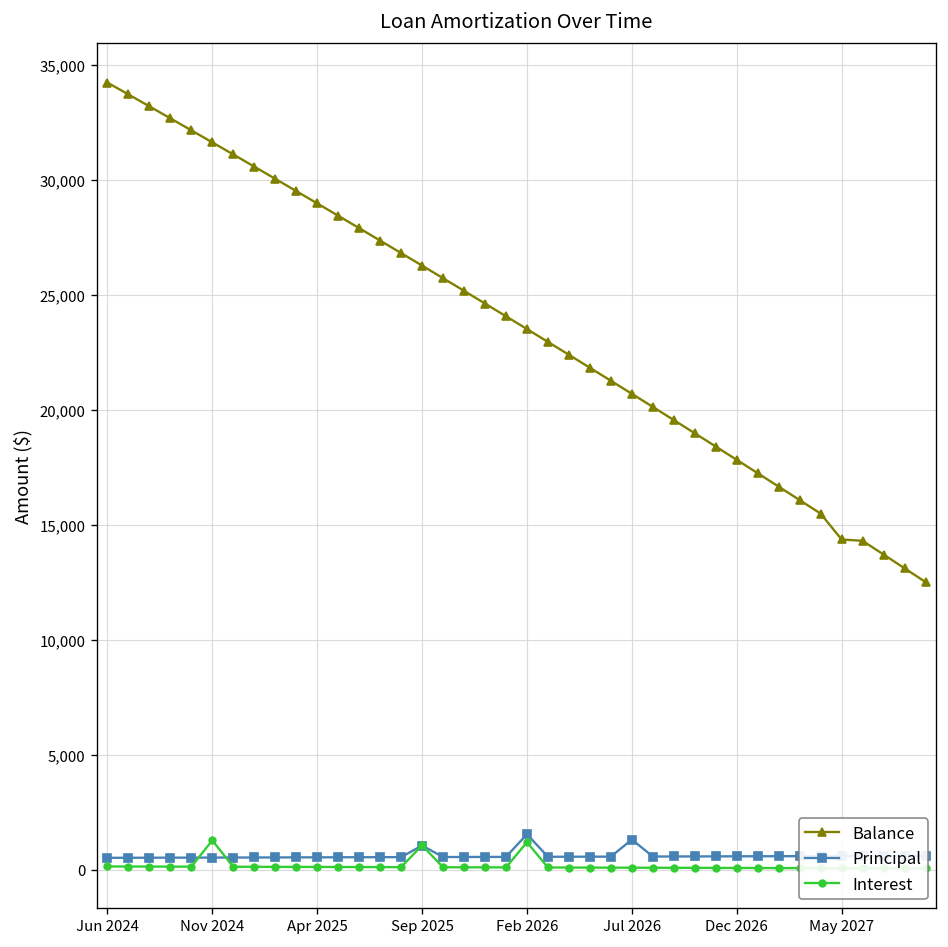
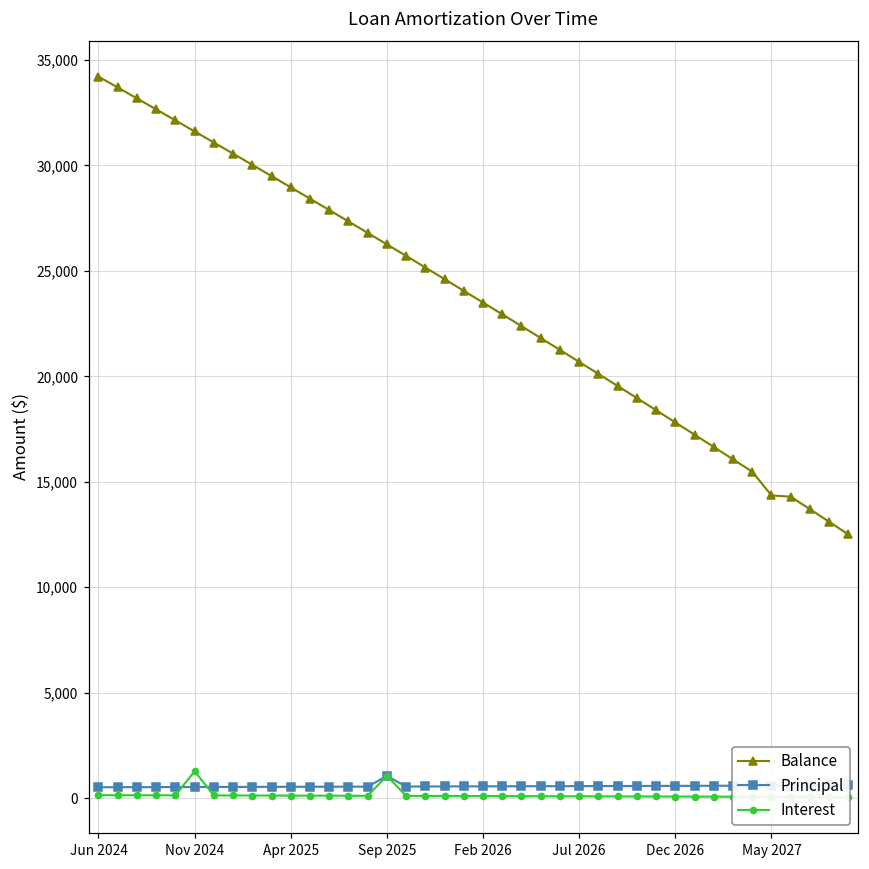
Principal, Feb 2026: 1,500 -> 600
Interest, Feb 2026: 1,200 -> 100
Principal, Jul 2026: 1,300 -> 600
